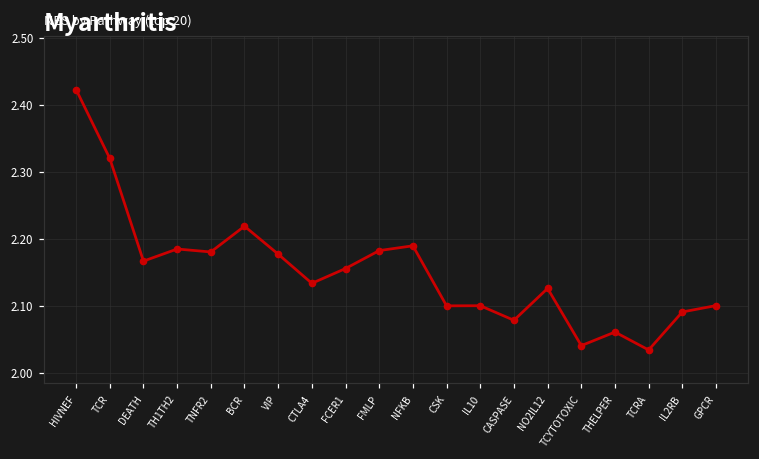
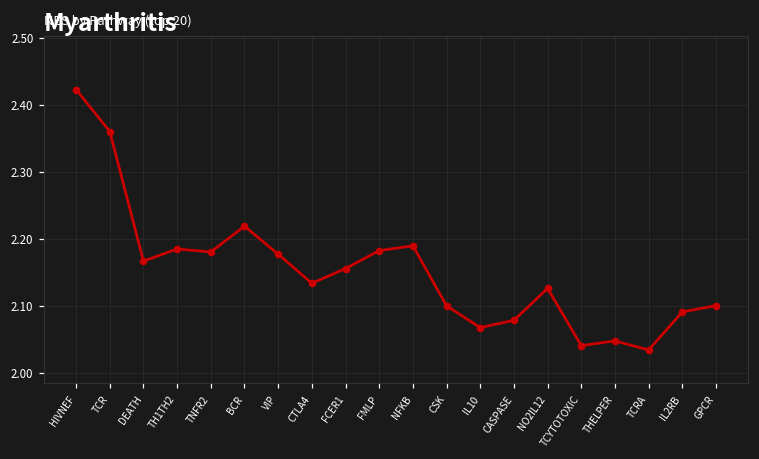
TCR: 2.32 -> 2.36
IL10: 2.10 -> 2.07
THELPER: 2.06 -> 2.05
